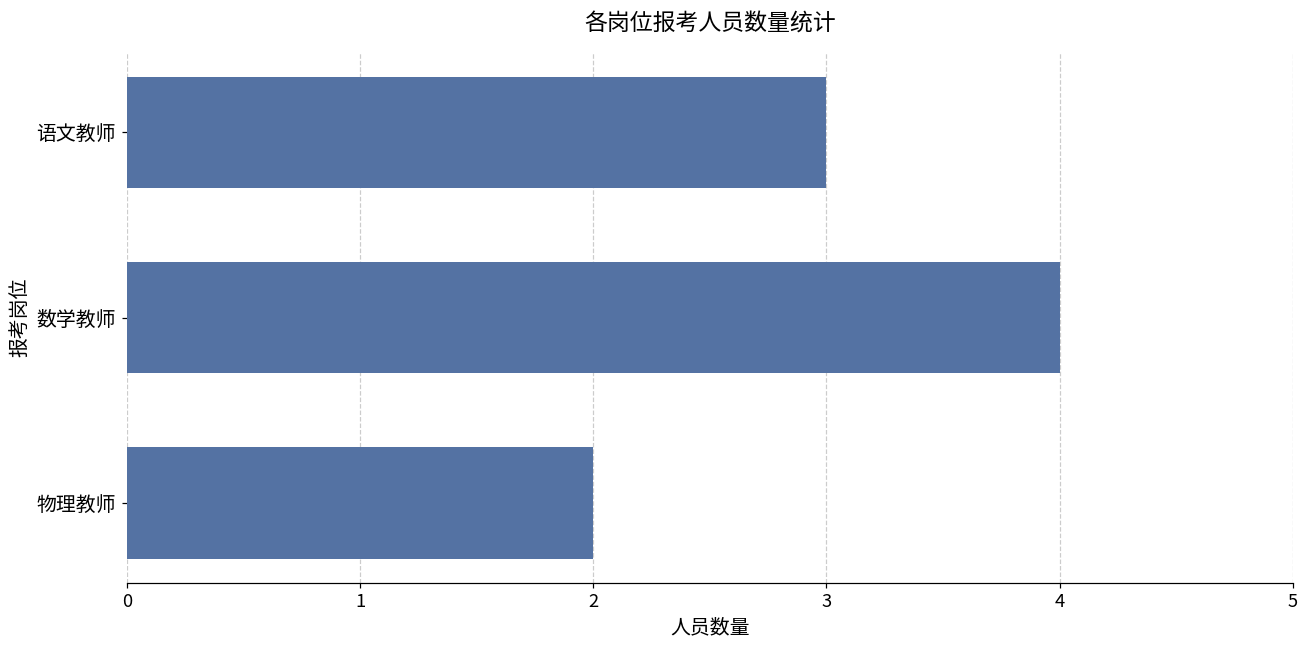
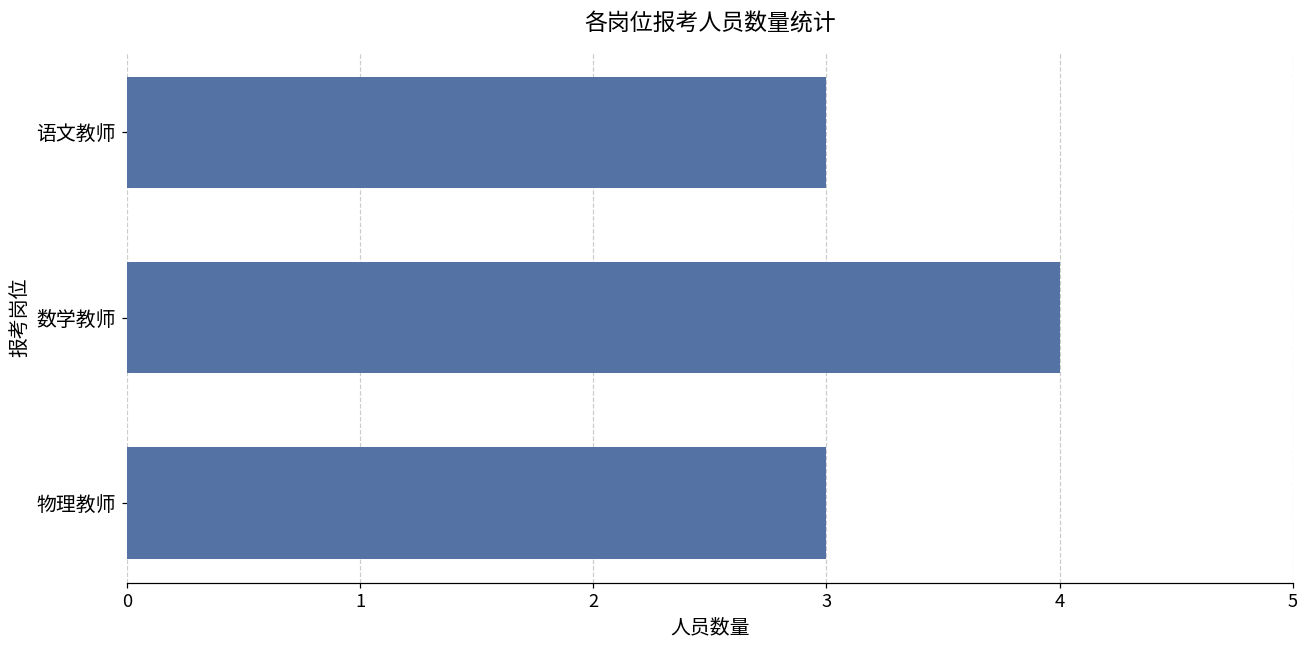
物理教师: 2 -> 3
